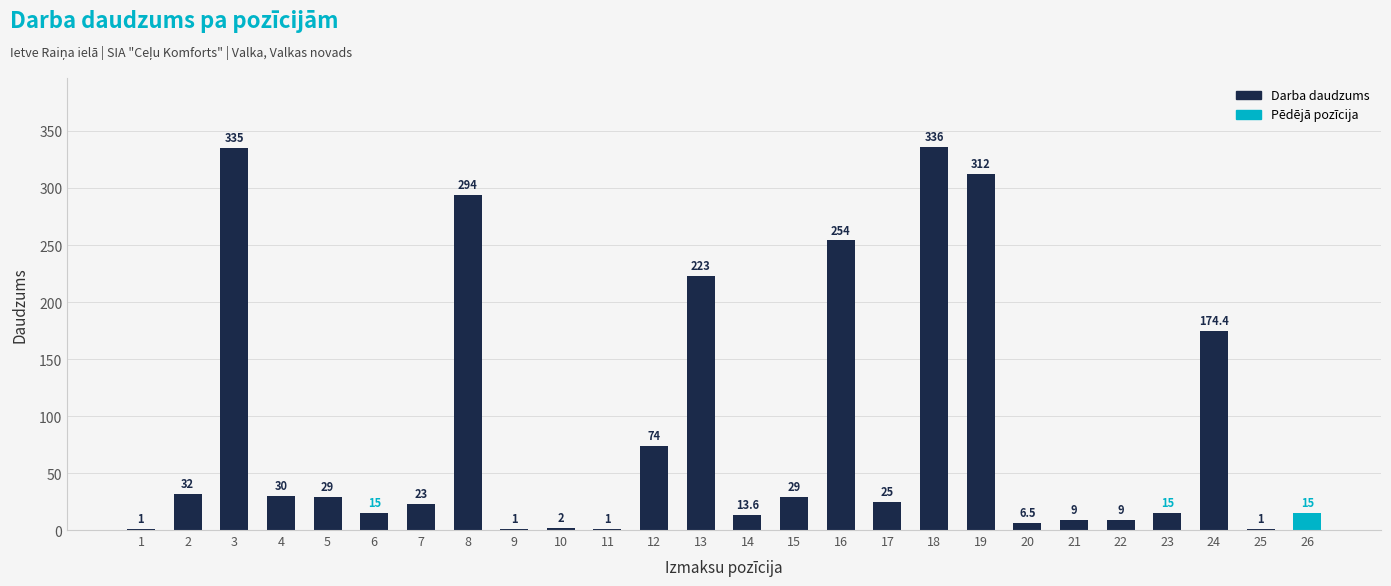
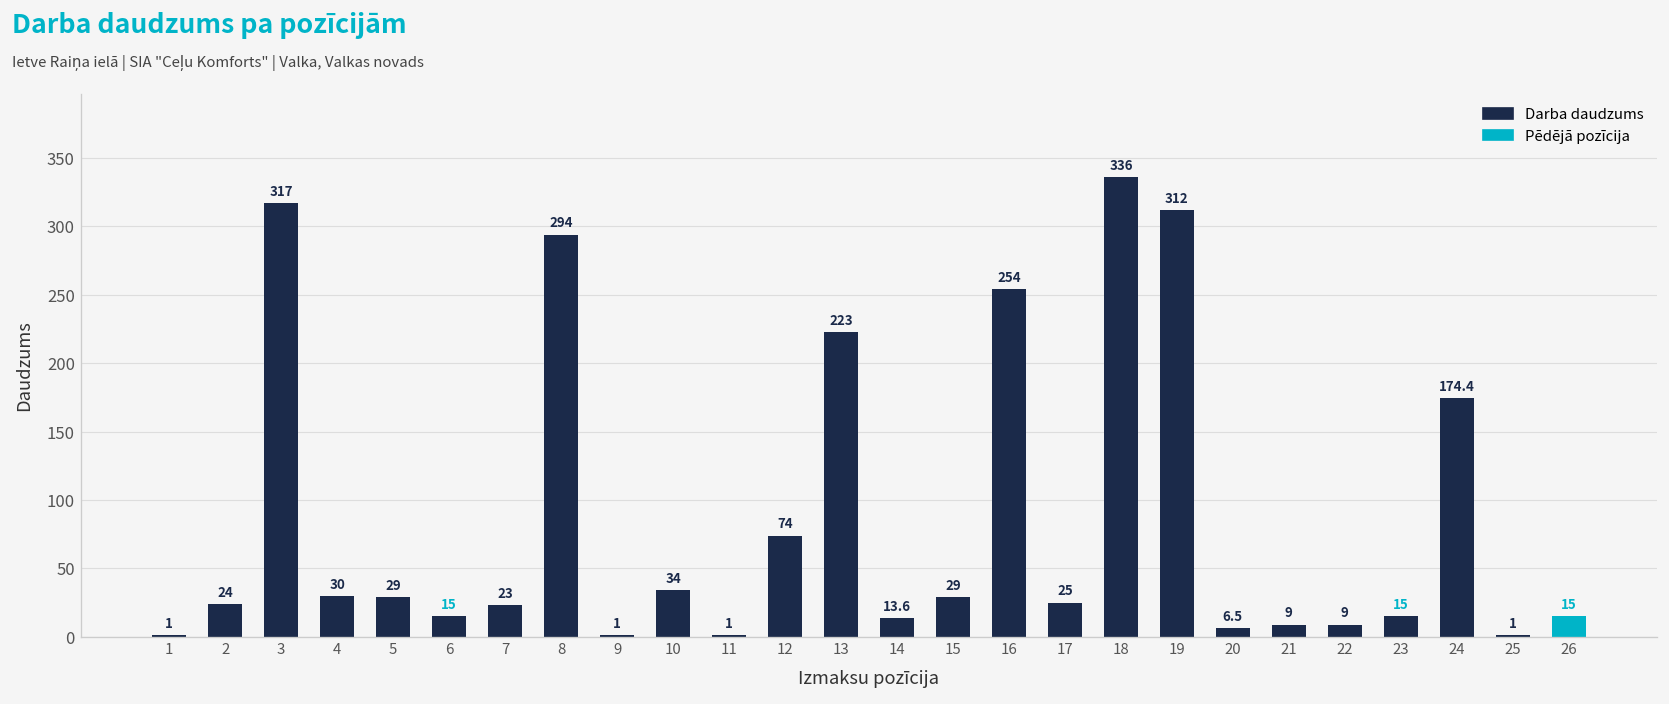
2: 32 -> 24
3: 335 -> 317
10: 2 -> 34
